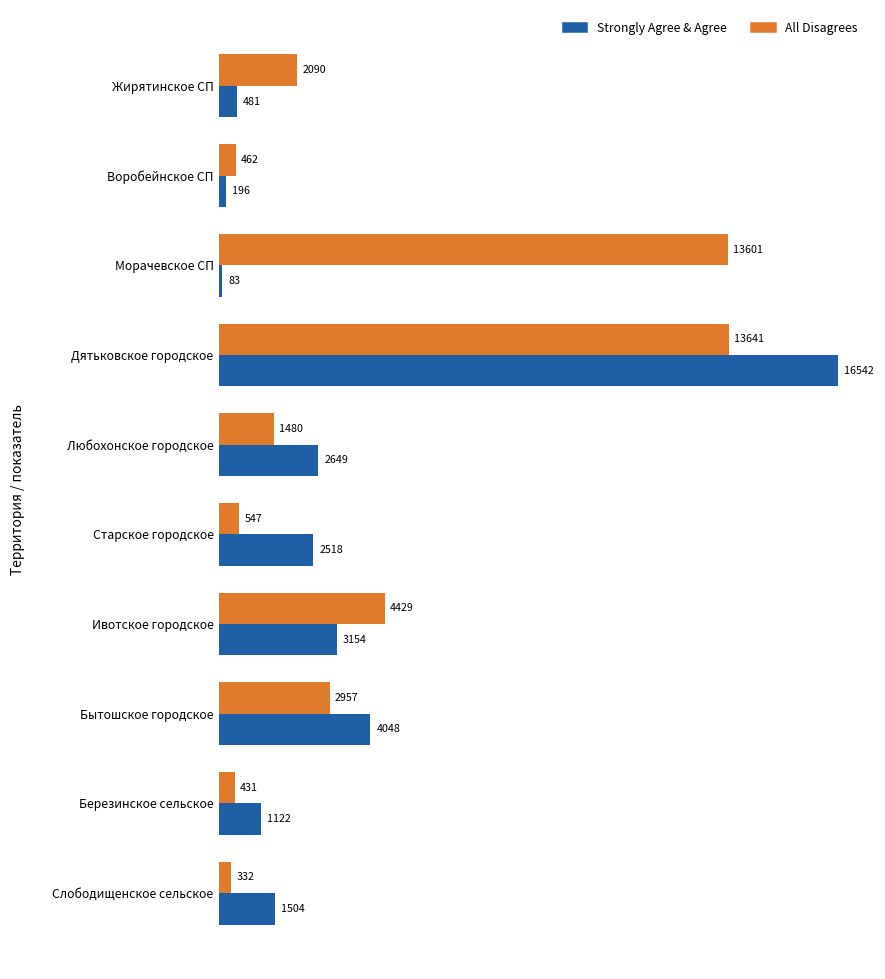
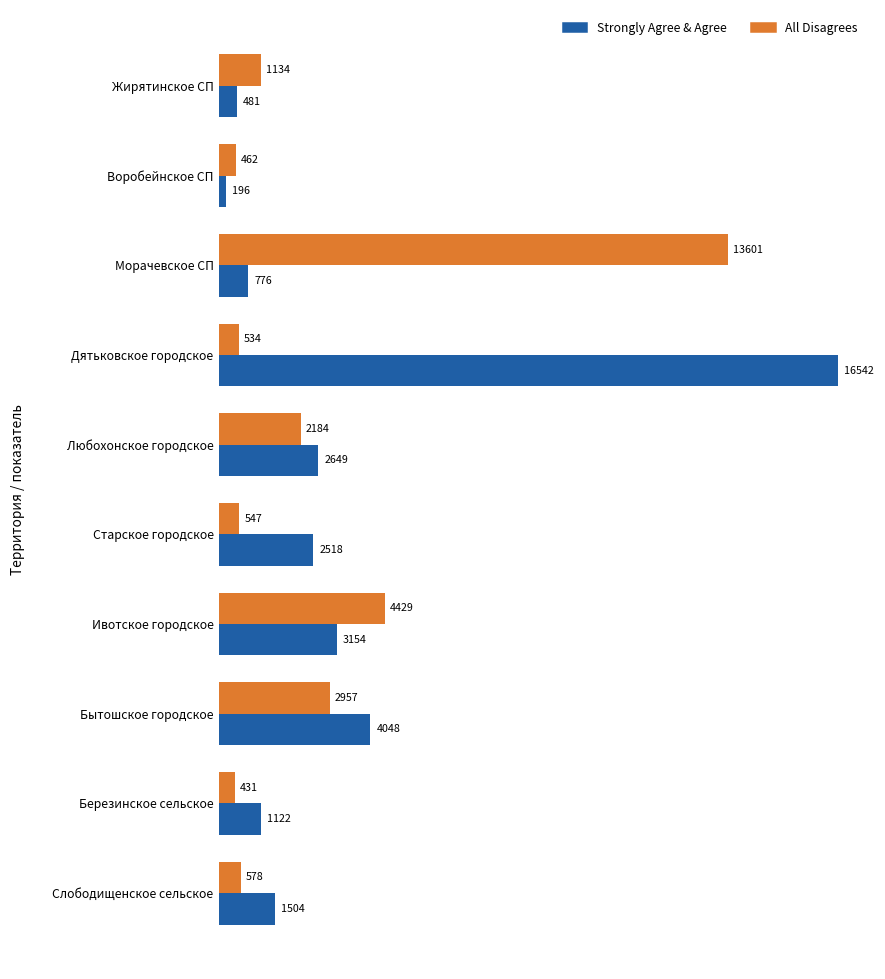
All Disagrees, Жирятинское СП: 2090 -> 1134
Strongly Agree & Agree, Морачевское СП: 83 -> 776
All Disagrees, Дятьковское городское: 13641 -> 534
All Disagrees, Любохонское городское: 1480 -> 2184
All Disagrees, Слободищенское сельское: 332 -> 578
